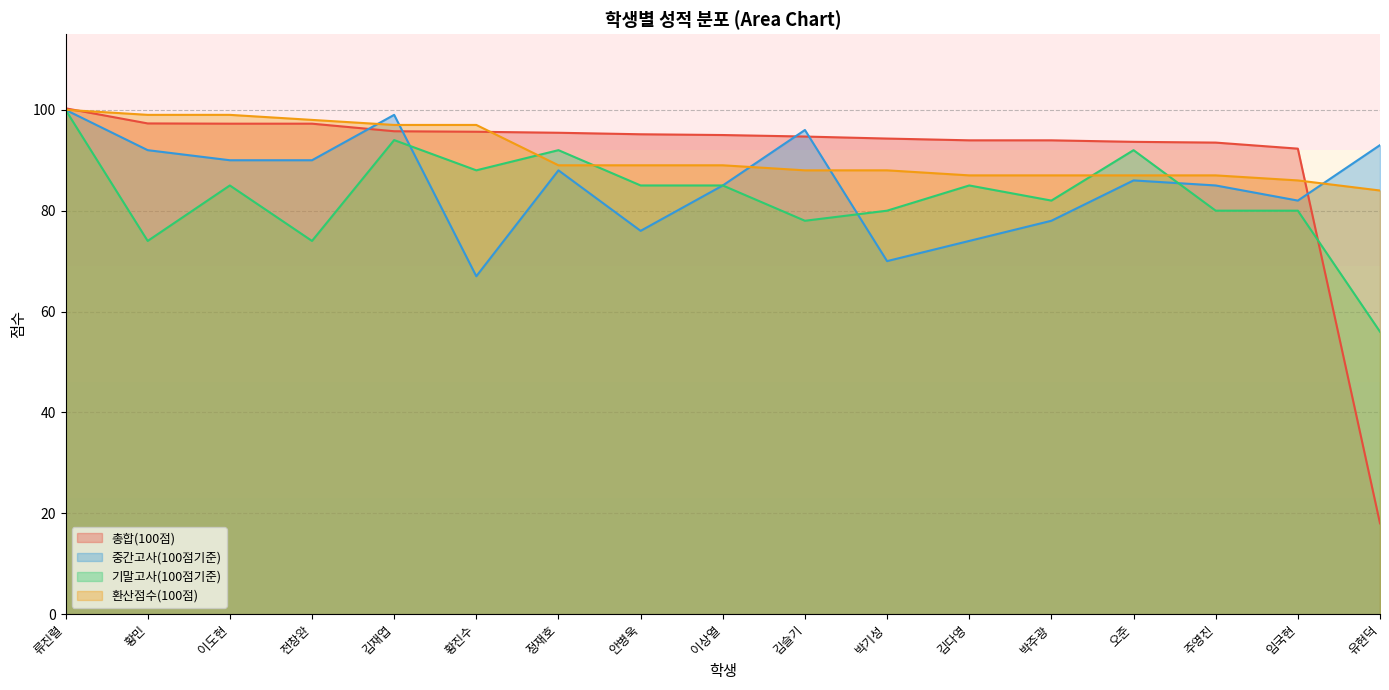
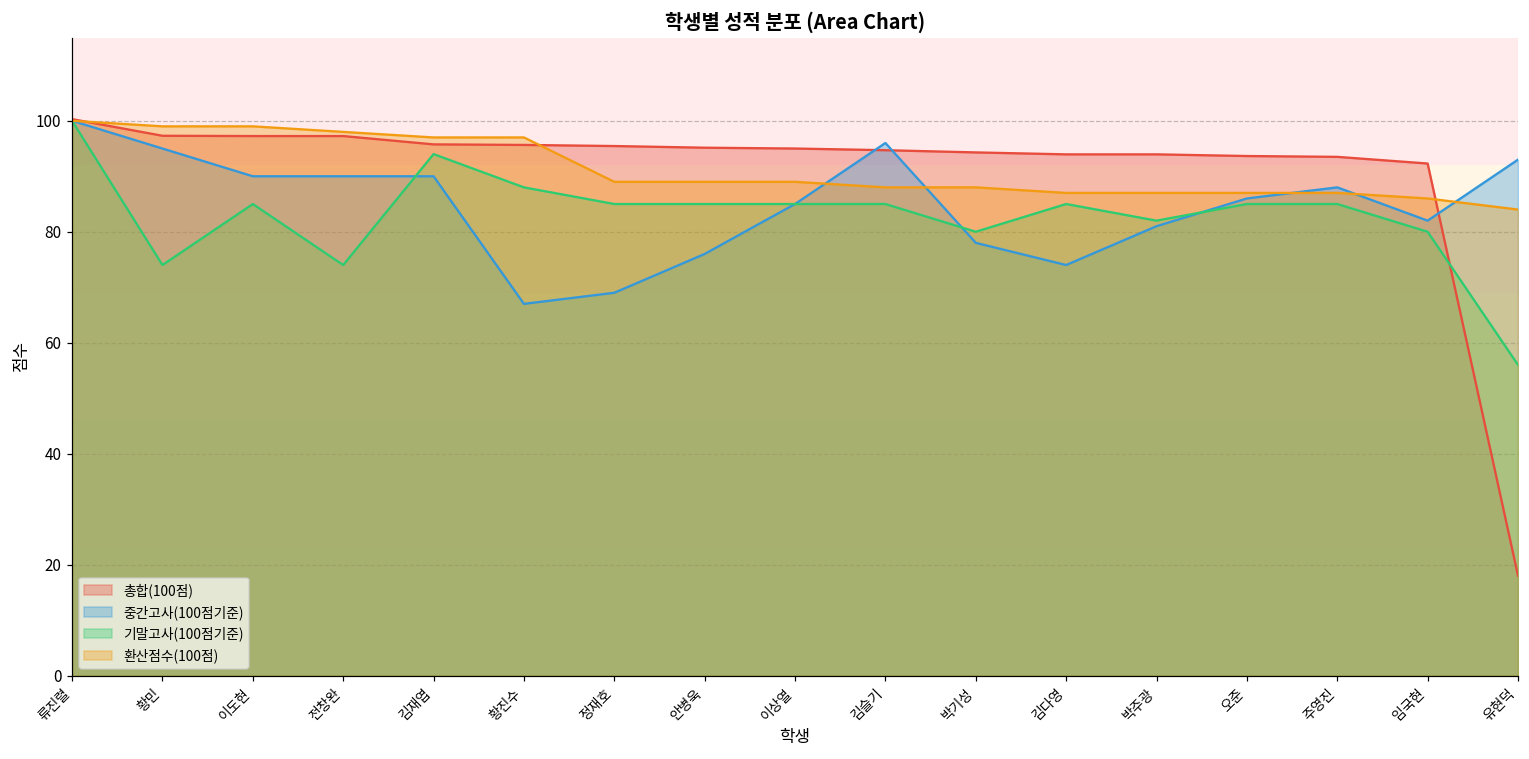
중간고사(100점기준), 황민: 92 -> 95
중간고사(100점기준), 김재엽: 99 -> 90
중간고사(100점기준), 정재호: 88 -> 69
기말고사(100점기준), 정재호: 92 -> 85
기말고사(100점기준), 김슬기: 78 -> 85
중간고사(100점기준), 박기성: 70 -> 78
중간고사(100점기준), 박주광: 78 -> 81
기말고사(100점기준), 오준: 92 -> 85
중간고사(100점기준), 주영진: 85 -> 88
기말고사(100점기준), 주영진: 80 -> 85
